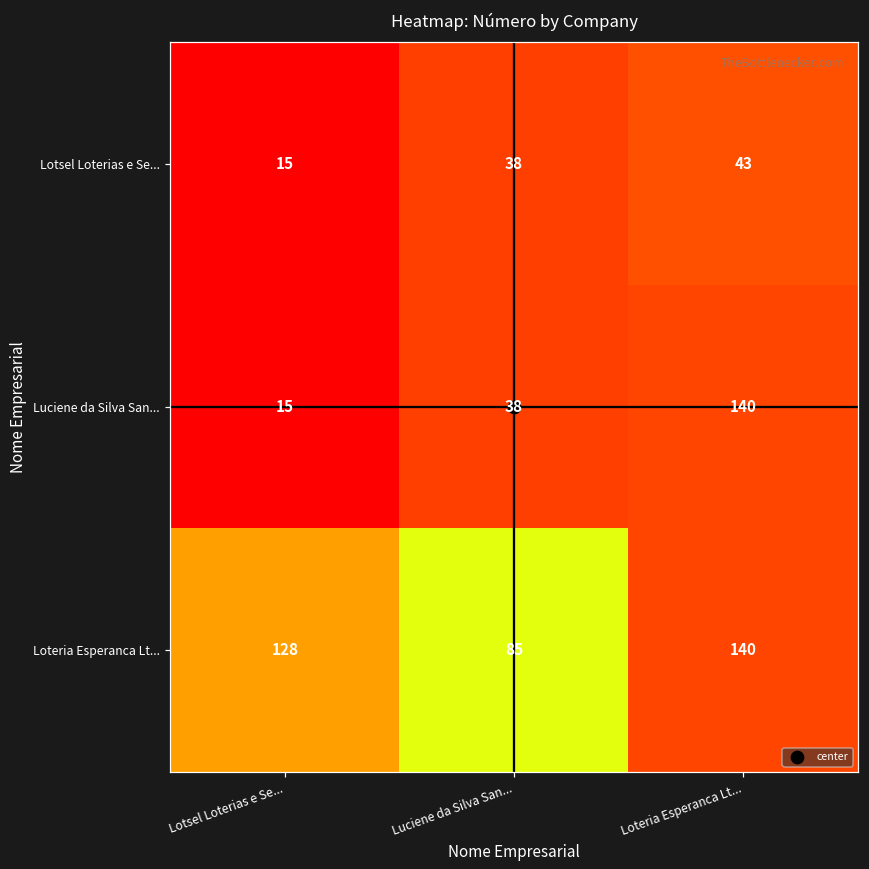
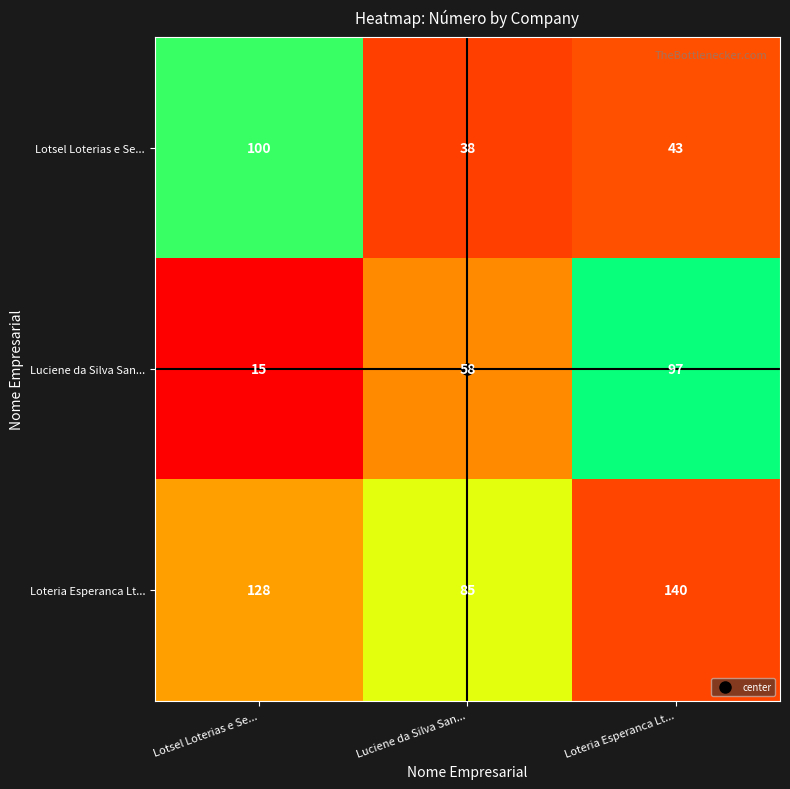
Lotsel Loterias e Se..., Lotsel Loterias e Se...: 15 -> 100
Luciene da Silva San..., Luciene da Silva San...: 38 -> 58
Luciene da Silva San..., Loteria Esperanca Lt...: 140 -> 97
